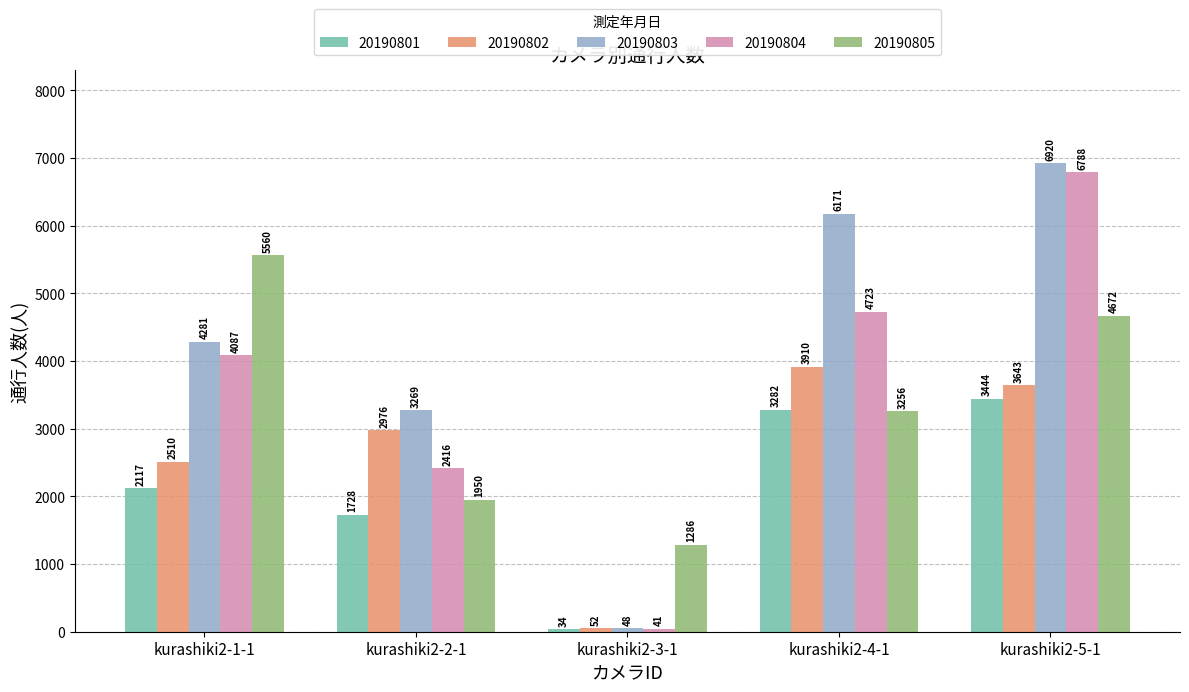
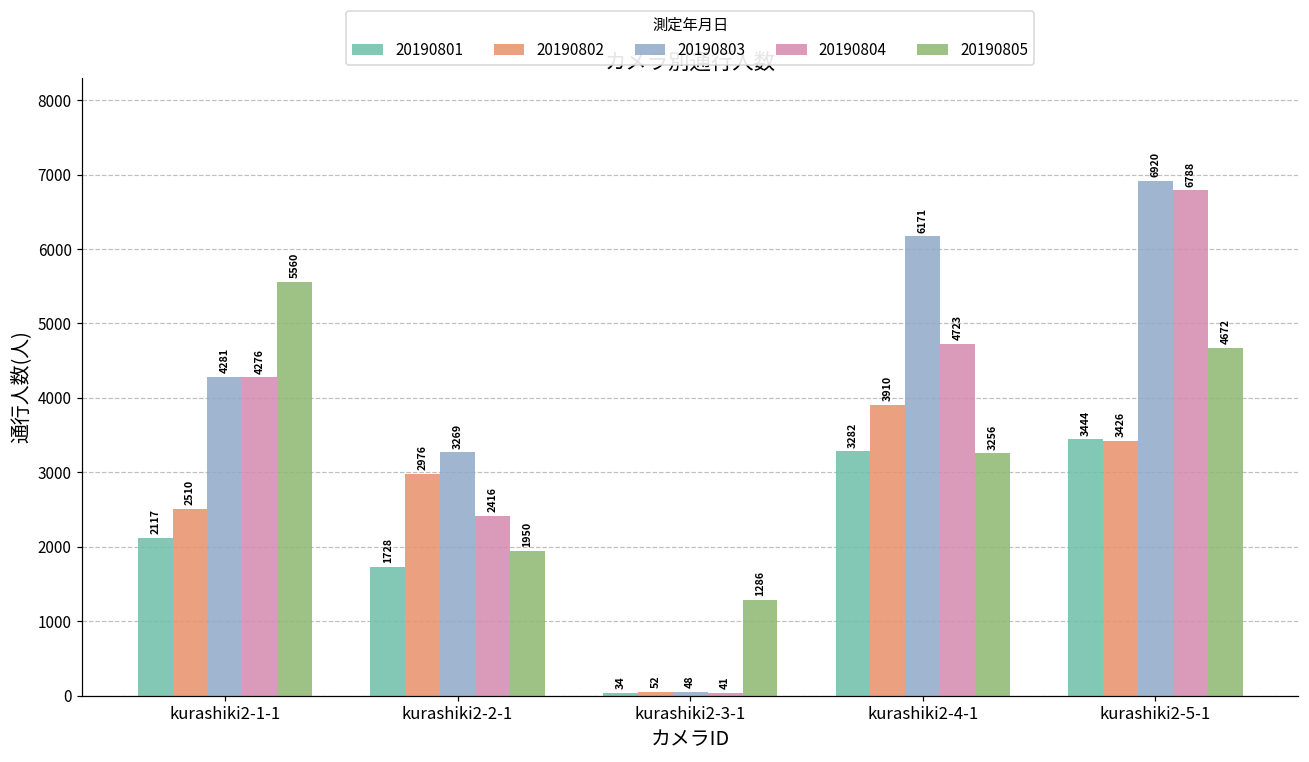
20190804, kurashiki2-1-1: 4087 -> 4276
20190802, kurashiki2-5-1: 3643 -> 3426
